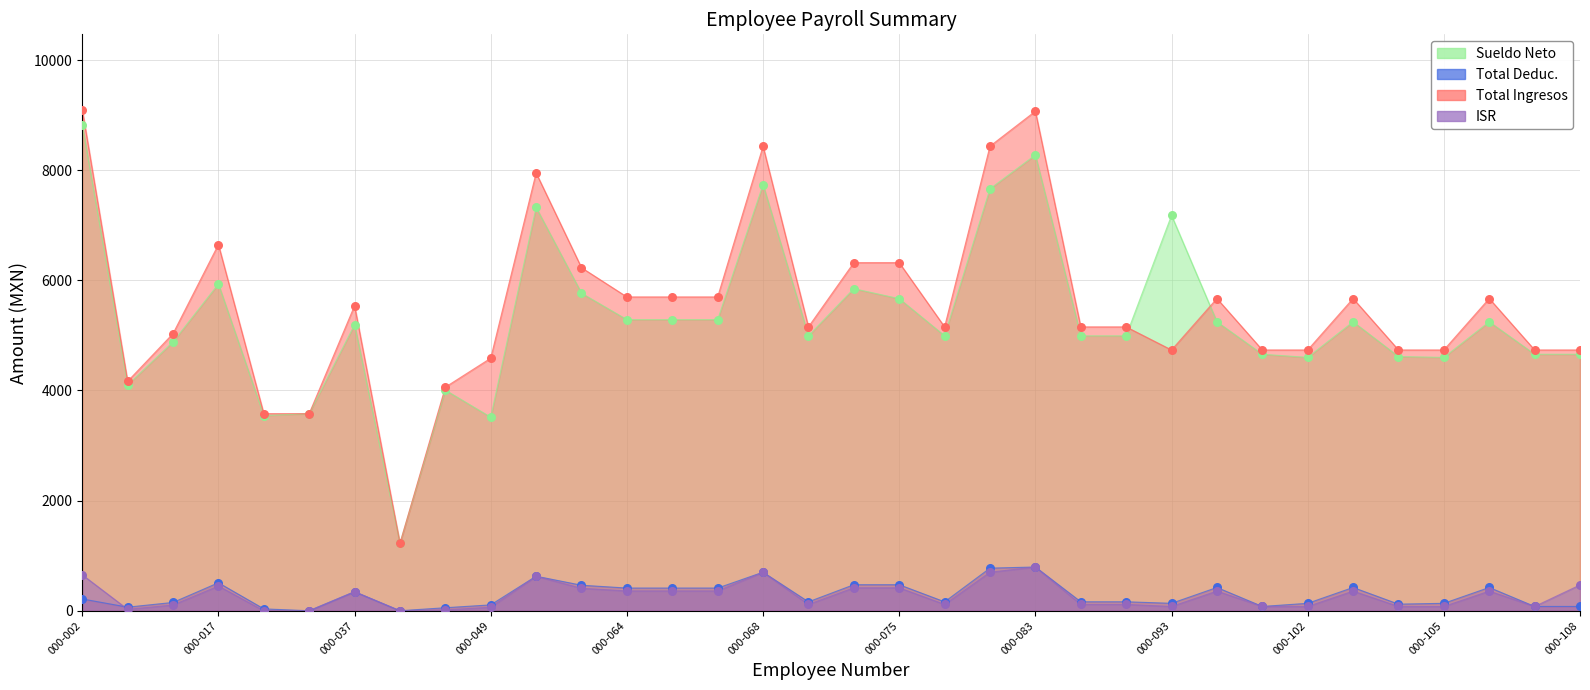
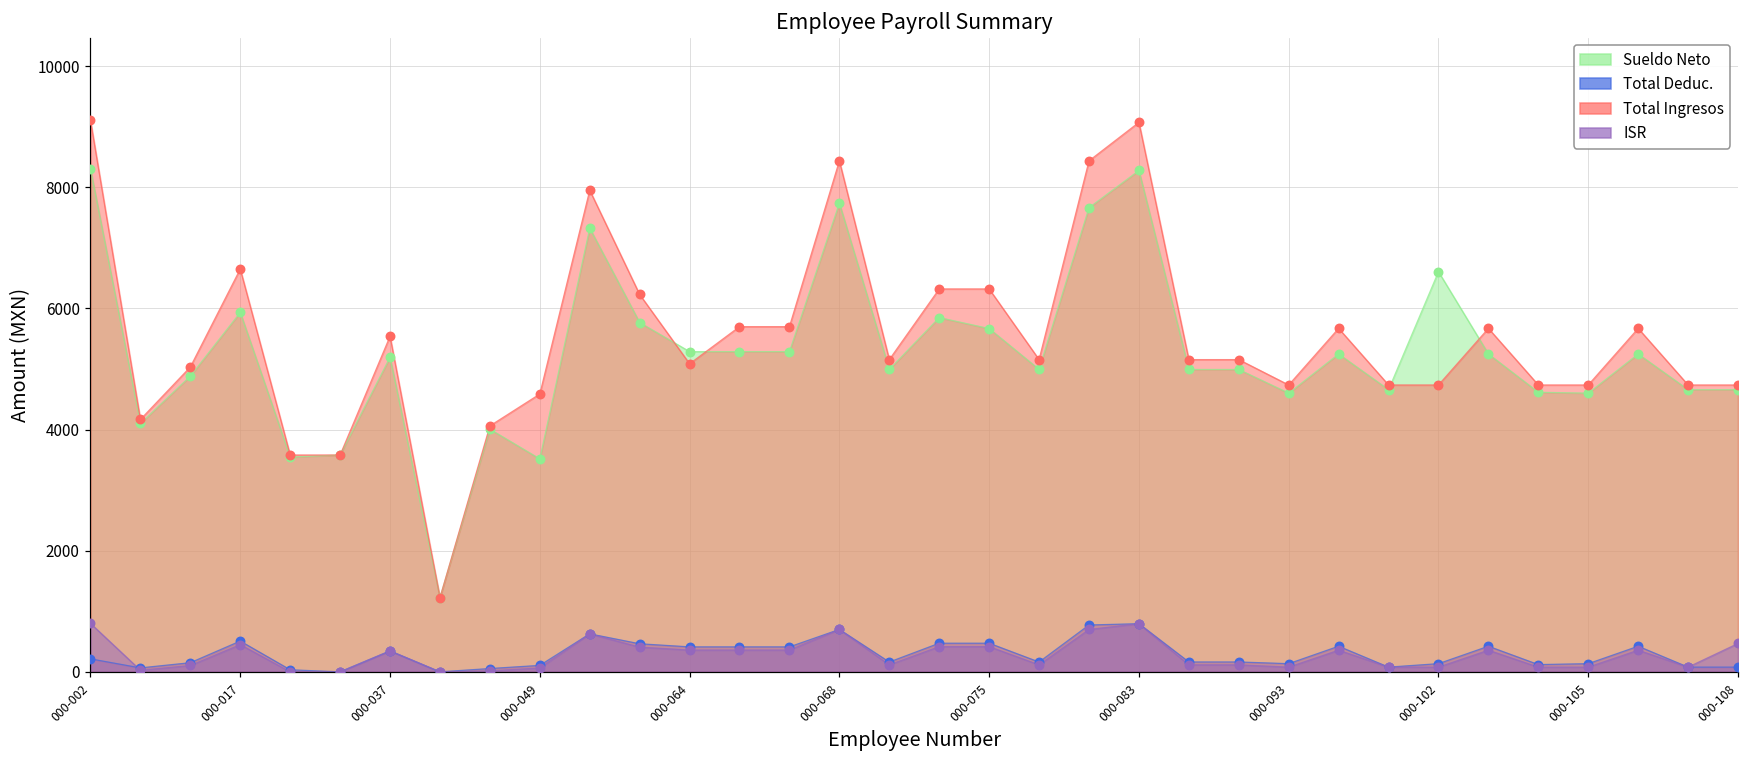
Sueldo Neto, 000-002: 8800 -> 8300
ISR, 000-002: 700 -> 800
Total Ingresos, 000-064: 5700 -> 5100
Sueldo Neto, 000-093: 7200 -> 4600
Sueldo Neto, 000-102: 4600 -> 6600
